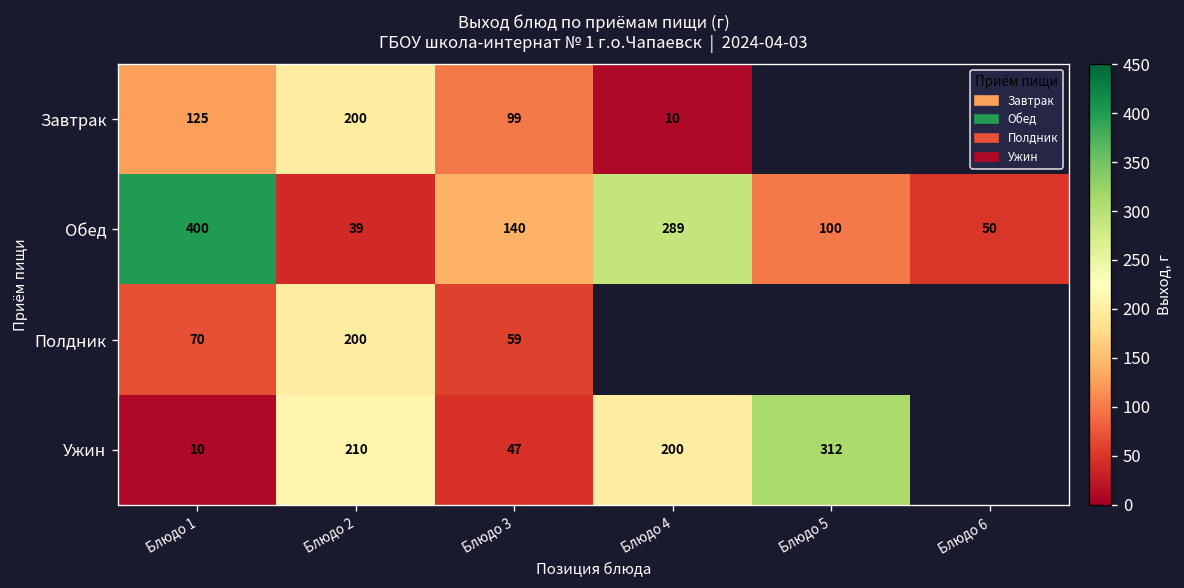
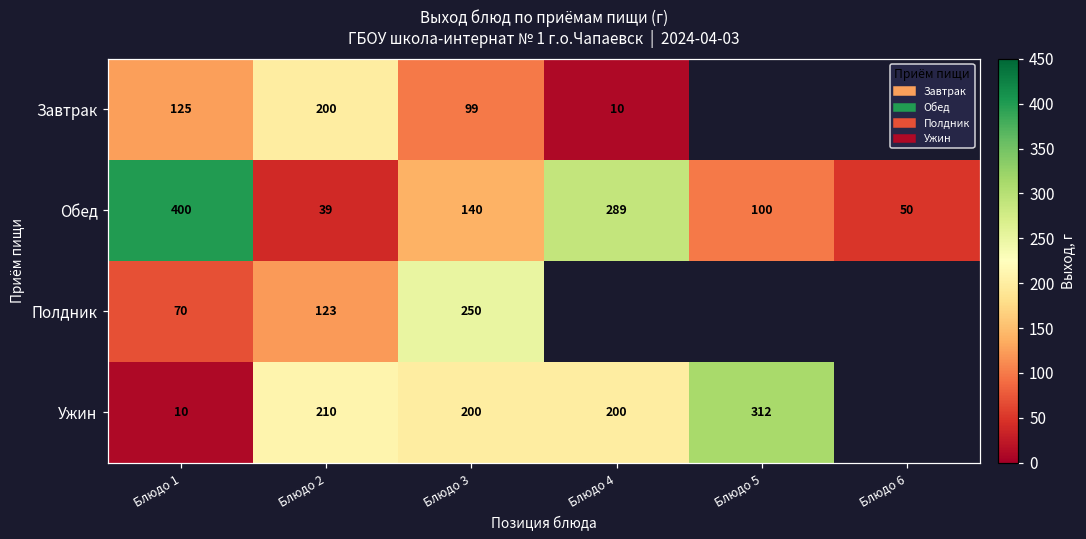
Полдник, Блюдо 2: 200 -> 123
Полдник, Блюдо 3: 59 -> 250
Ужин, Блюдо 3: 47 -> 200
